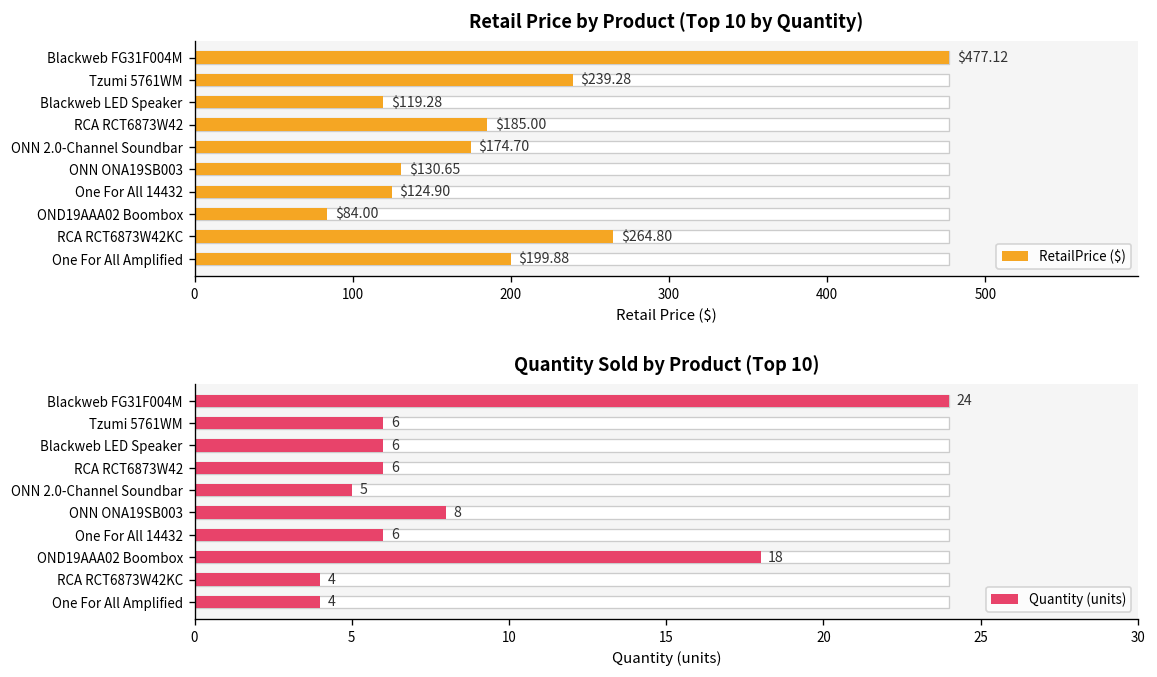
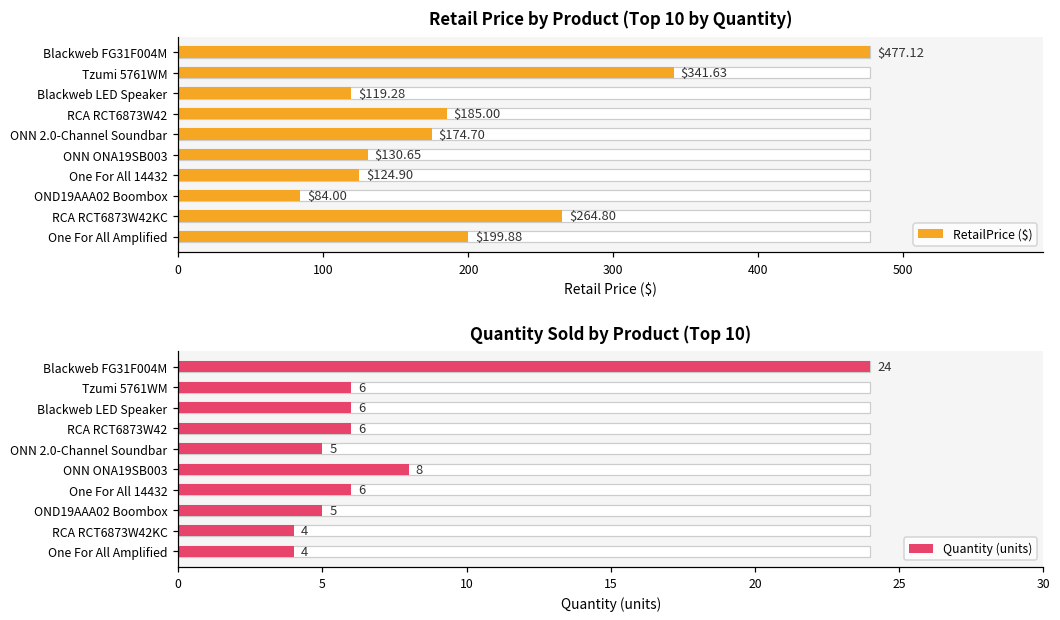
Retail Price by Product (Top 10 by Quantity), RetailPrice ($), Tzumi 5761WM: $239.28 -> $341.63
Quantity Sold by Product (Top 10), Quantity (units), OND19AAA02 Boombox: 18 -> 5
